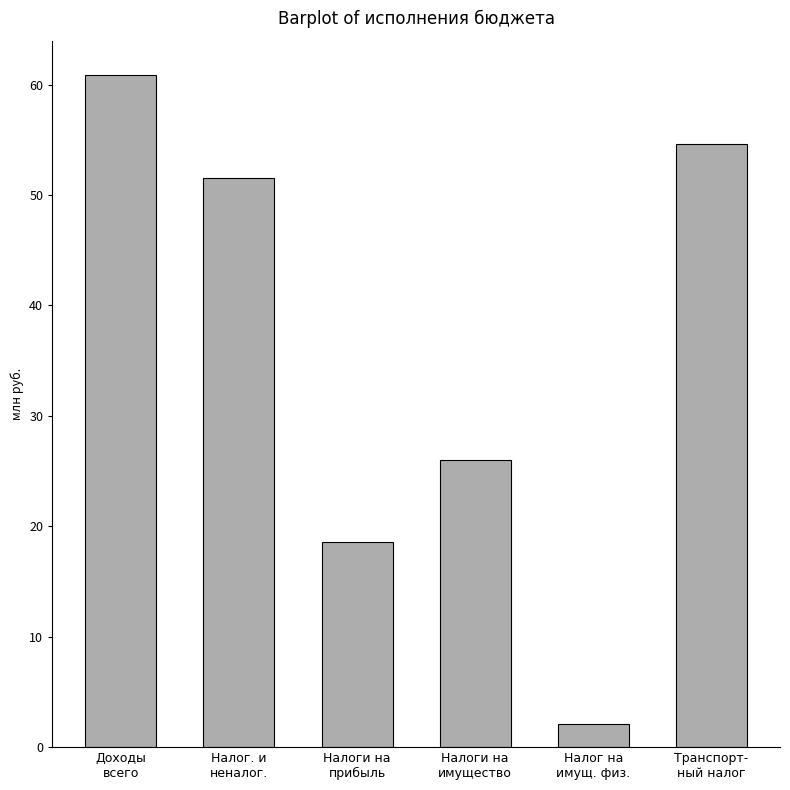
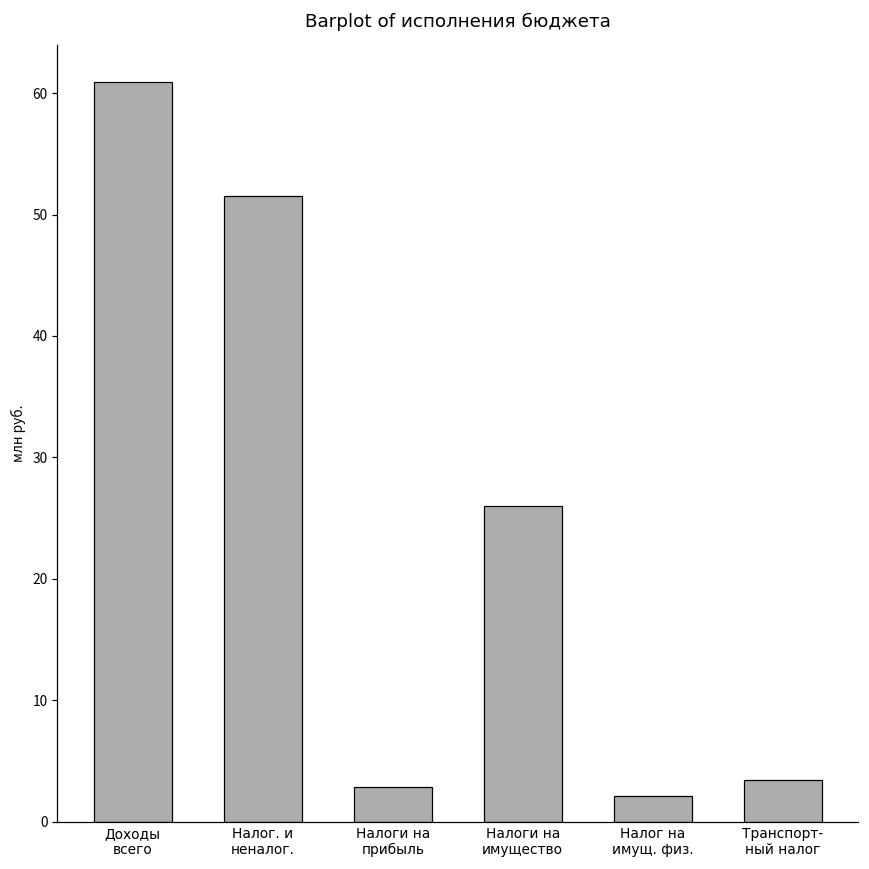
Налоги на прибыль: 18.6 -> 2.8
Транспорт- ный налог: 54.6 -> 3.4
